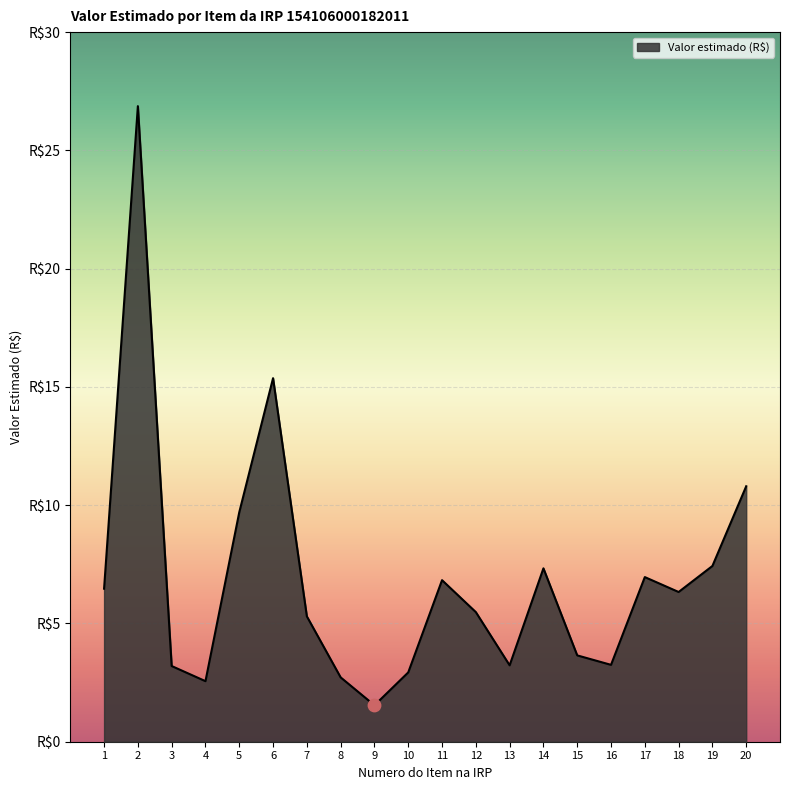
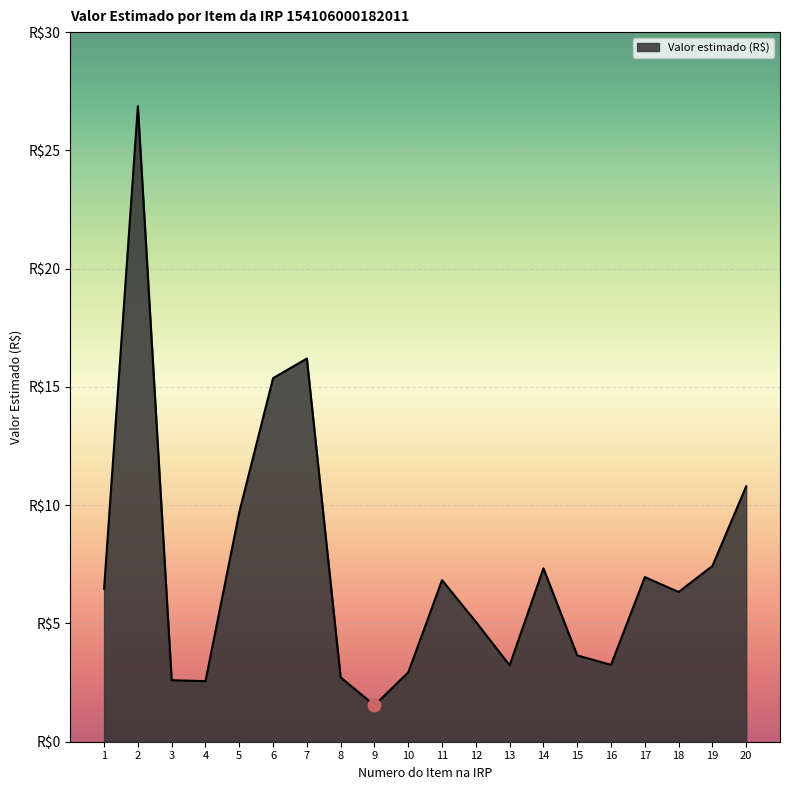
Valor estimado (R$), 3: R$3.2 -> R$2.6
Valor estimado (R$), 7: R$5.3 -> R$16.2
Valor estimado (R$), 12: R$5.5 -> R$5.1
